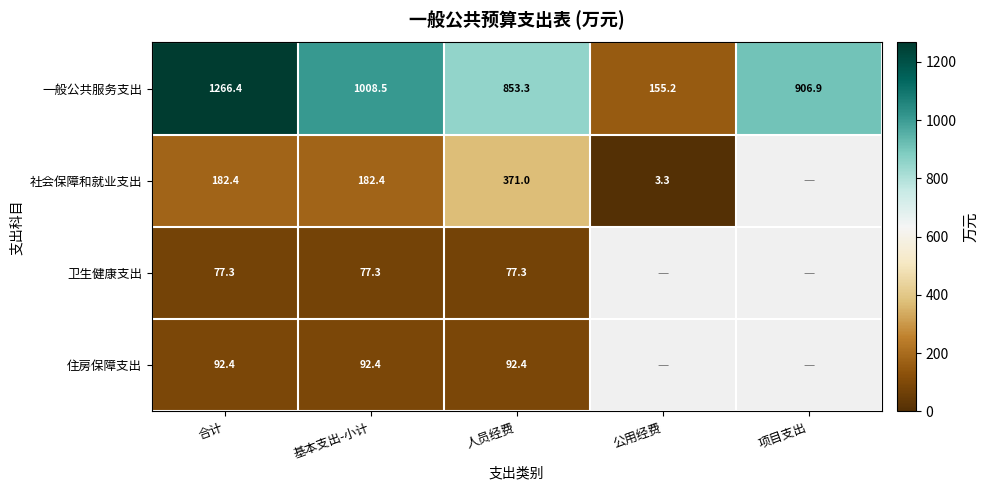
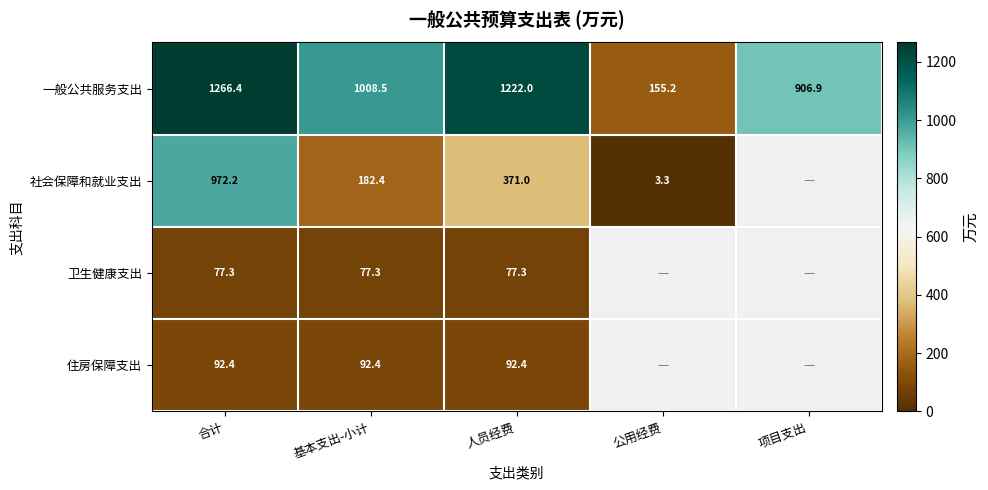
一般公共服务支出, 人员经费: 853.3 -> 1222.0
社会保障和就业支出, 合计: 182.4 -> 972.2
